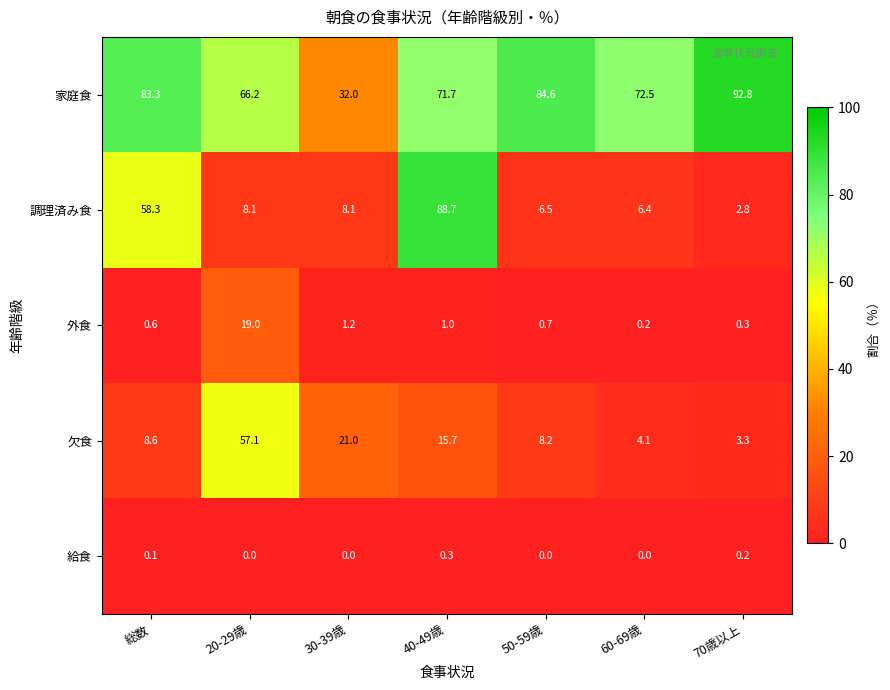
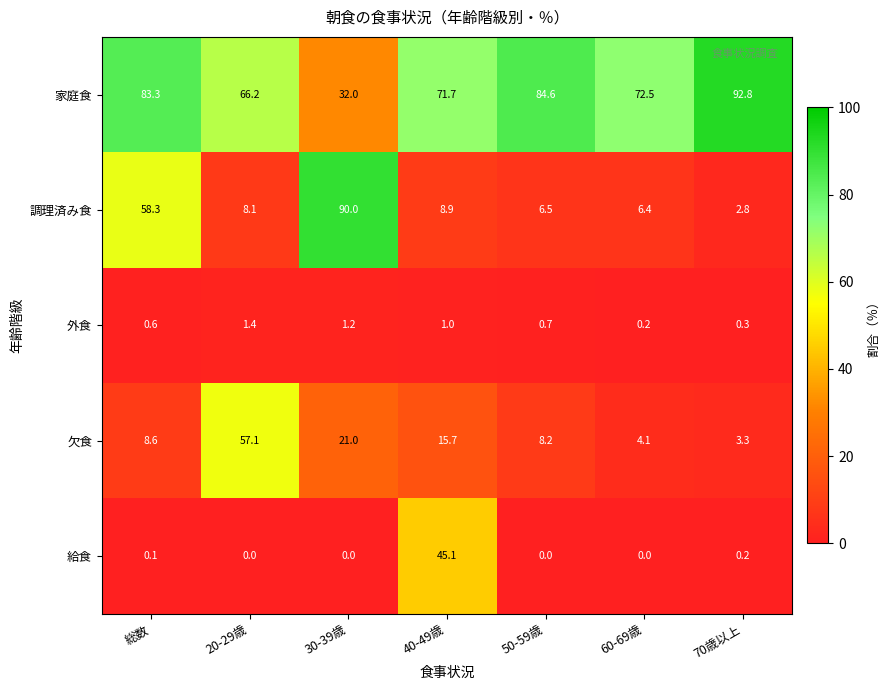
調理済み食, 30-39歳: 8.1 -> 90.0
調理済み食, 40-49歳: 88.7 -> 8.9
外食, 20-29歳: 19.0 -> 1.4
給食, 40-49歳: 0.3 -> 45.1
